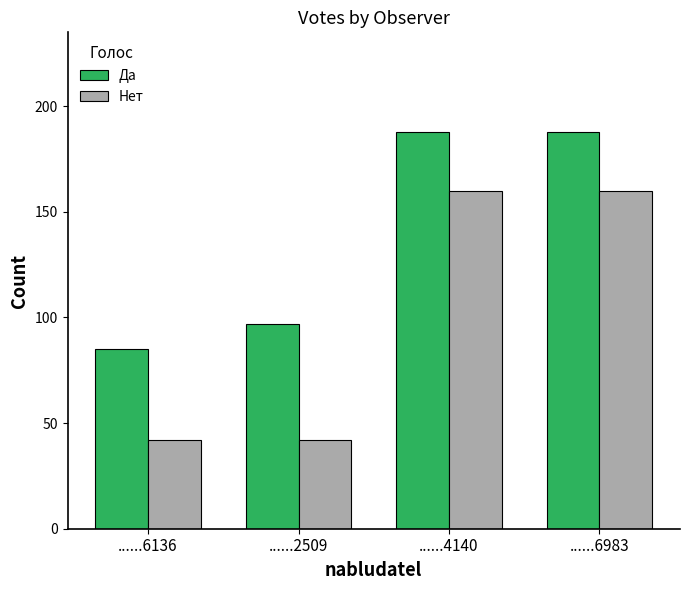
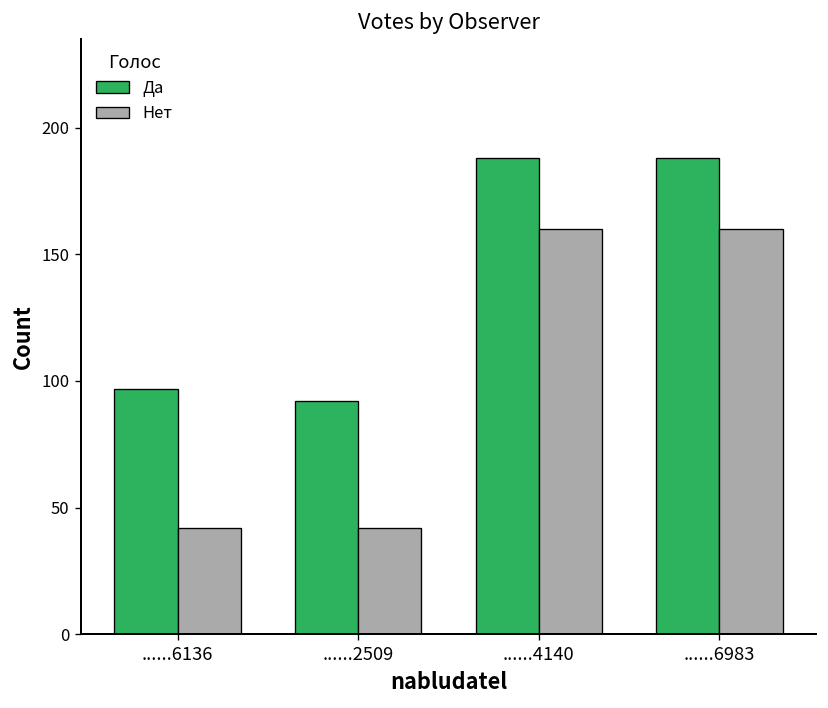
Да, ......6136: 85 -> 97
Да, ......2509: 97 -> 92
